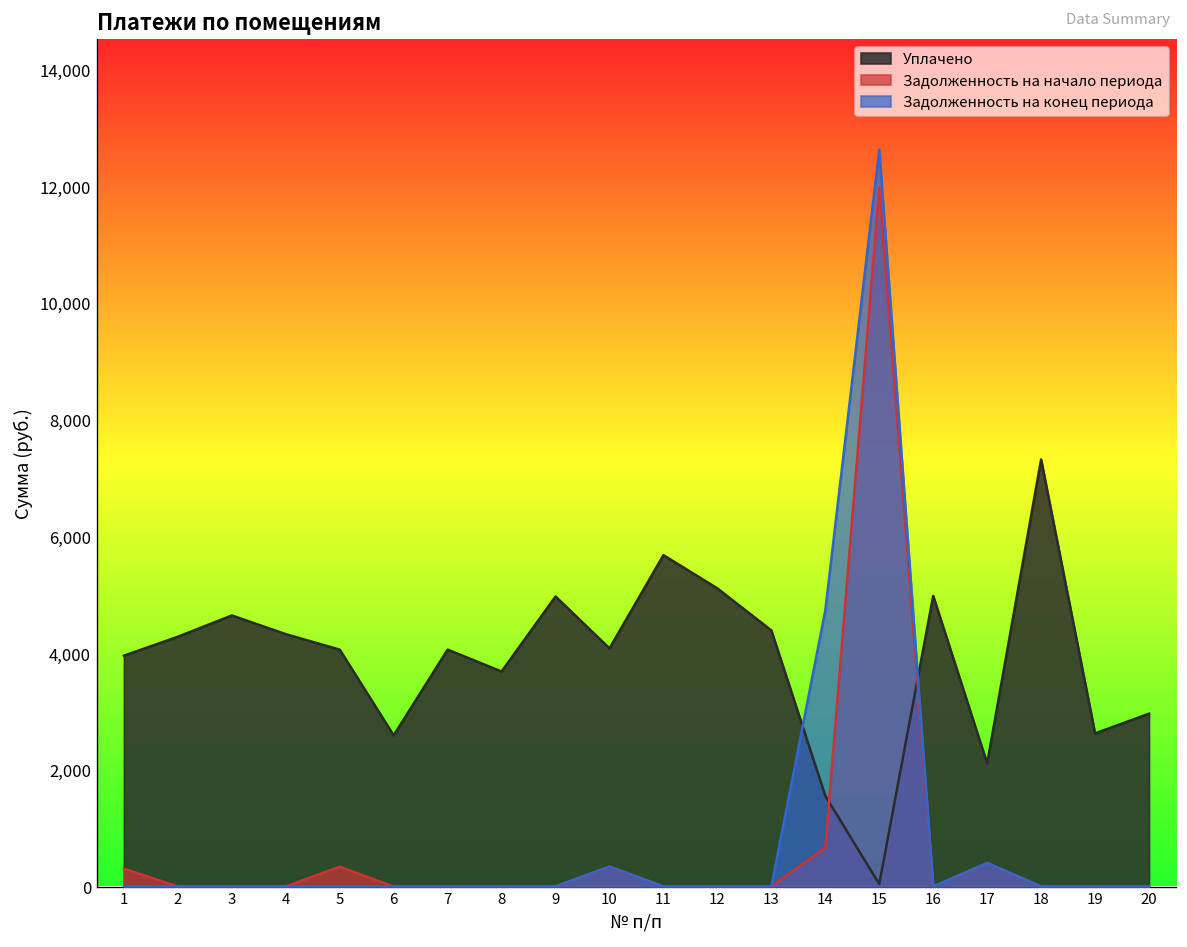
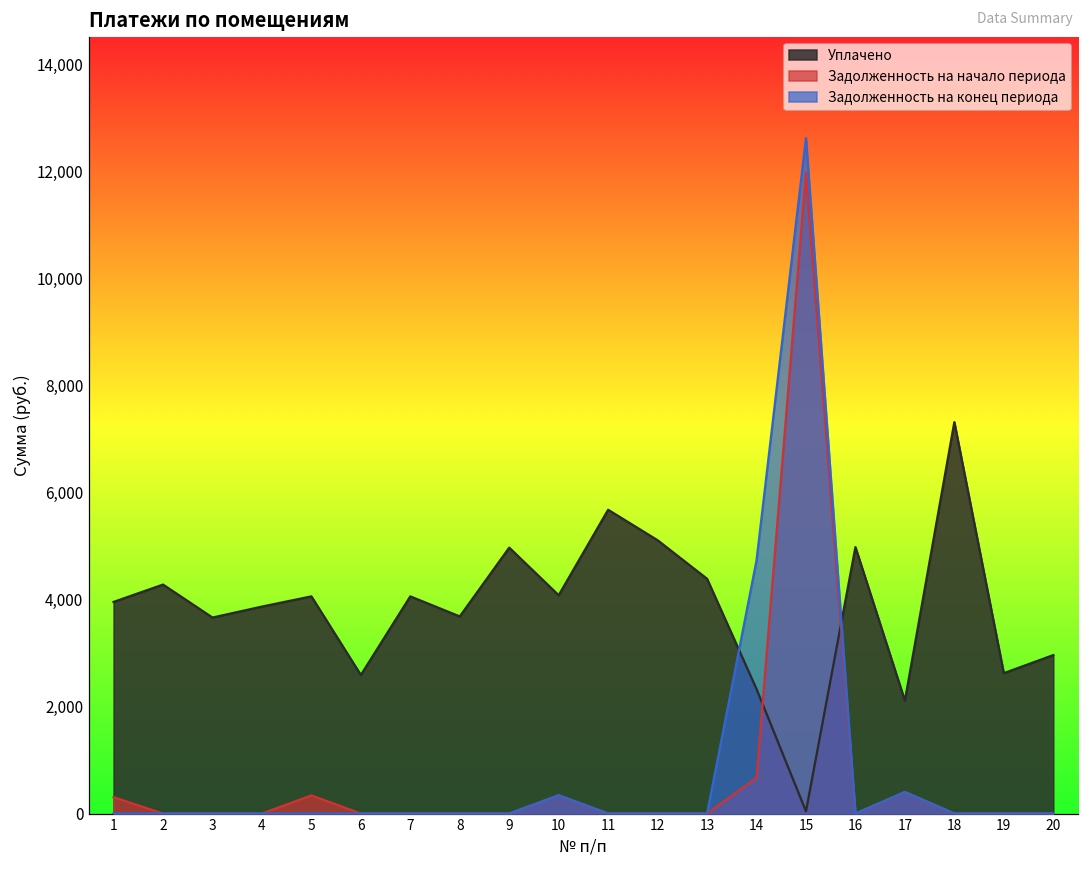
Уплачено, 3: 4,600 -> 3,700
Уплачено, 4: 4,300 -> 3,900
Уплачено, 14: 1,600 -> 2,300
